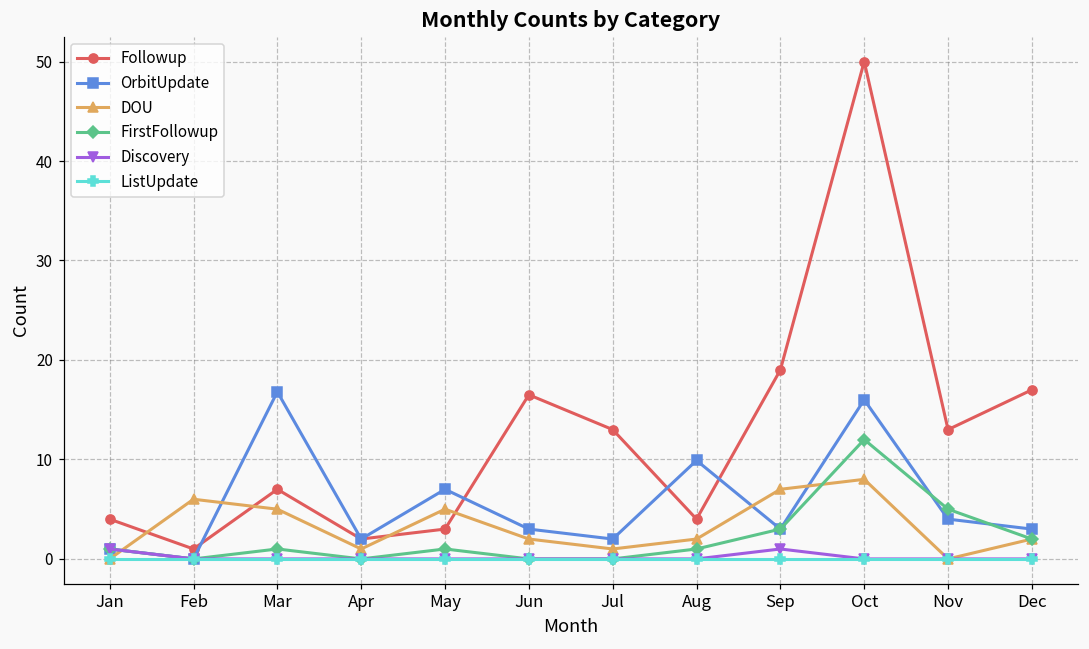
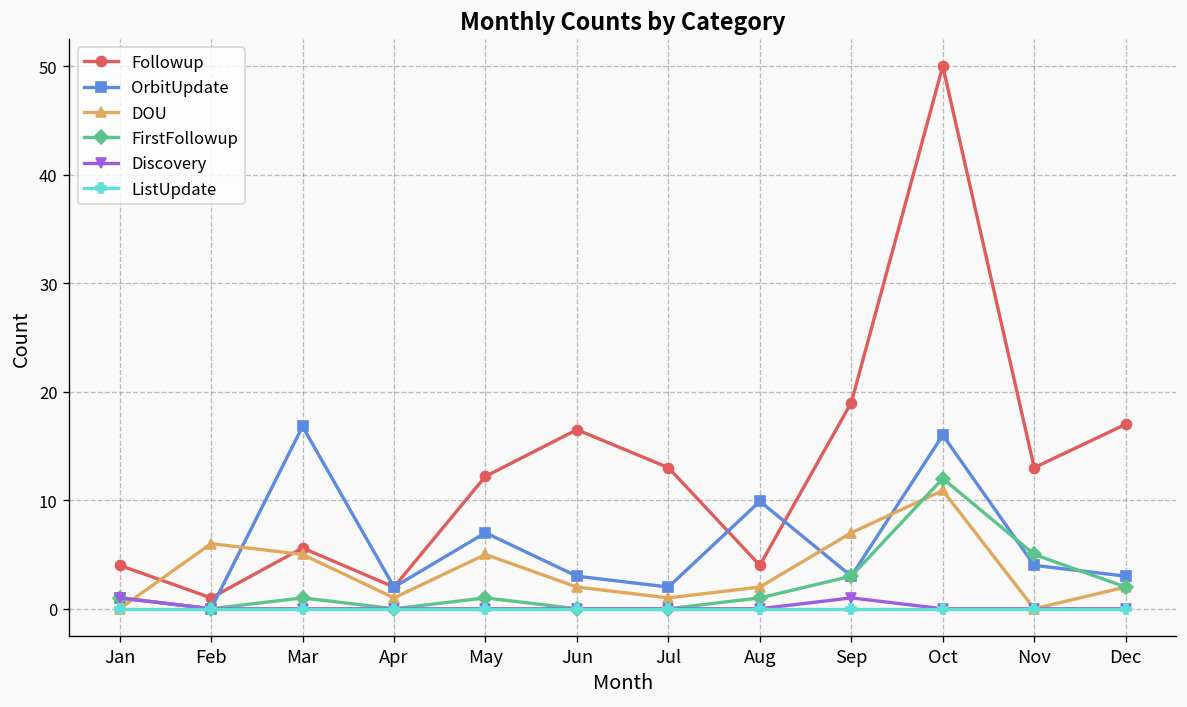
Followup, Mar: 7 -> 6
Followup, May: 3 -> 12
DOU, Oct: 8 -> 11
